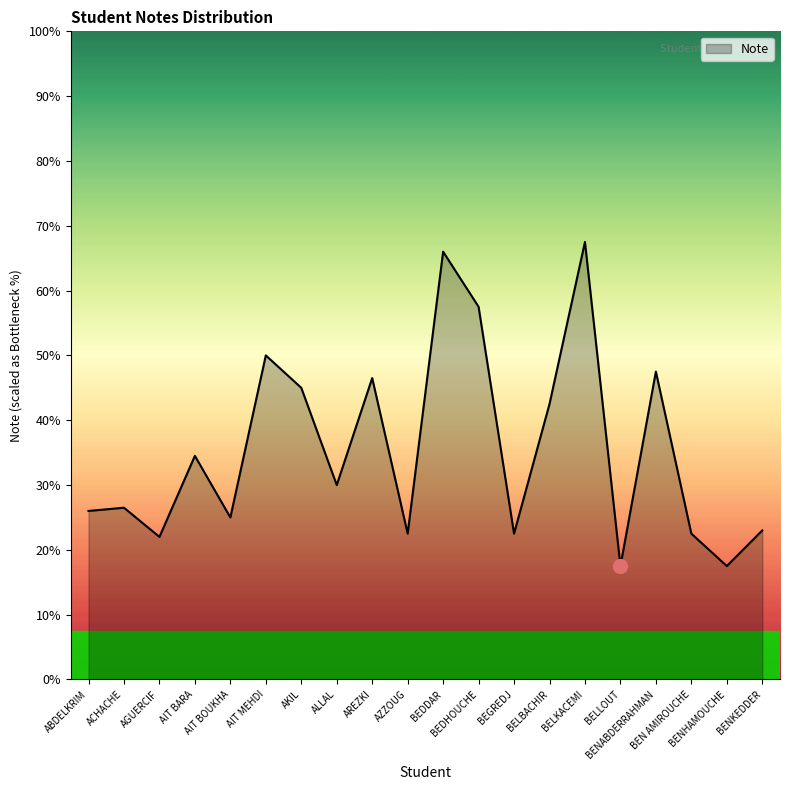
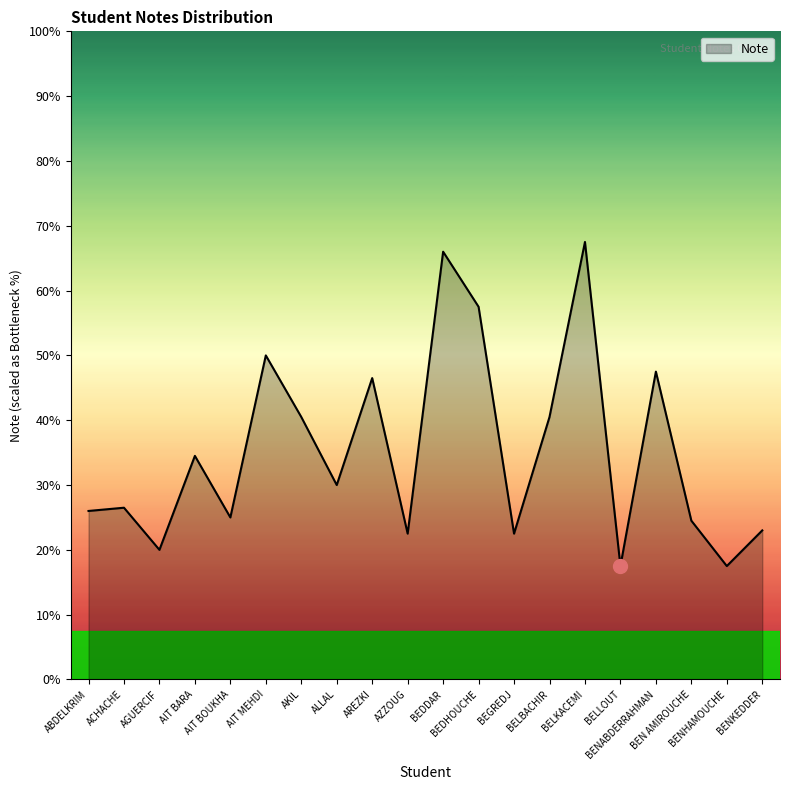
Note, AGUERCIF: 22% -> 20%
Note, AKIL: 45% -> 41%
Note, BELBACHIR: 43% -> 41%
Note, BEN AMIROUCHE: 23% -> 25%
